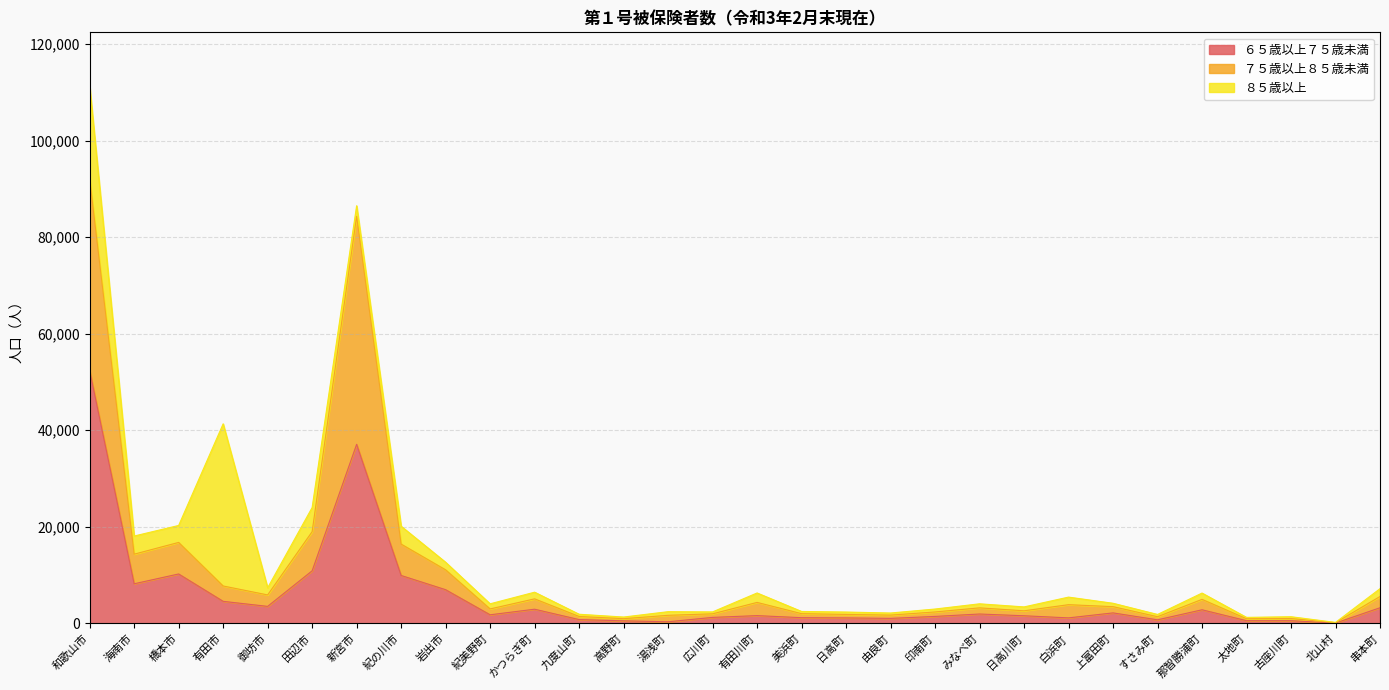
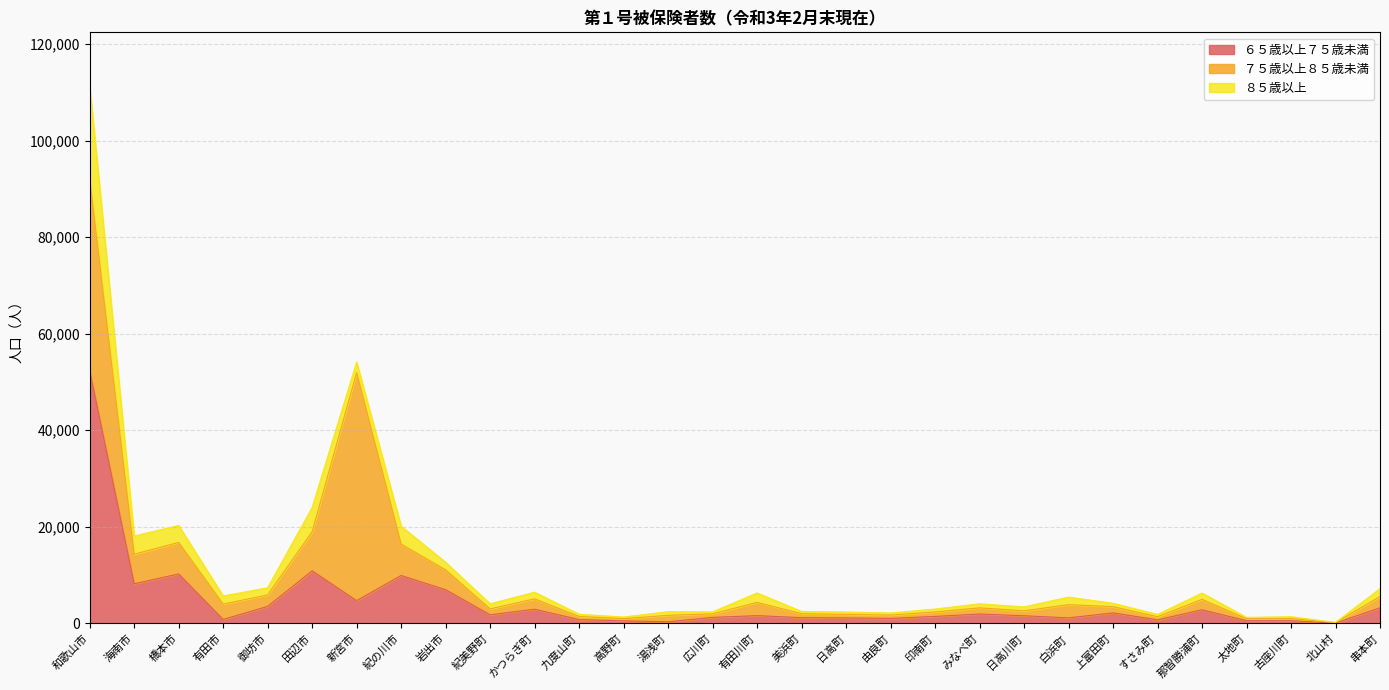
６５歳以上７５歳未満, 有田市: 5,000 -> 1,000
８５歳以上, 有田市: 34,000 -> 2,000
６５歳以上７５歳未満, 新宮市: 37,000 -> 5,000
